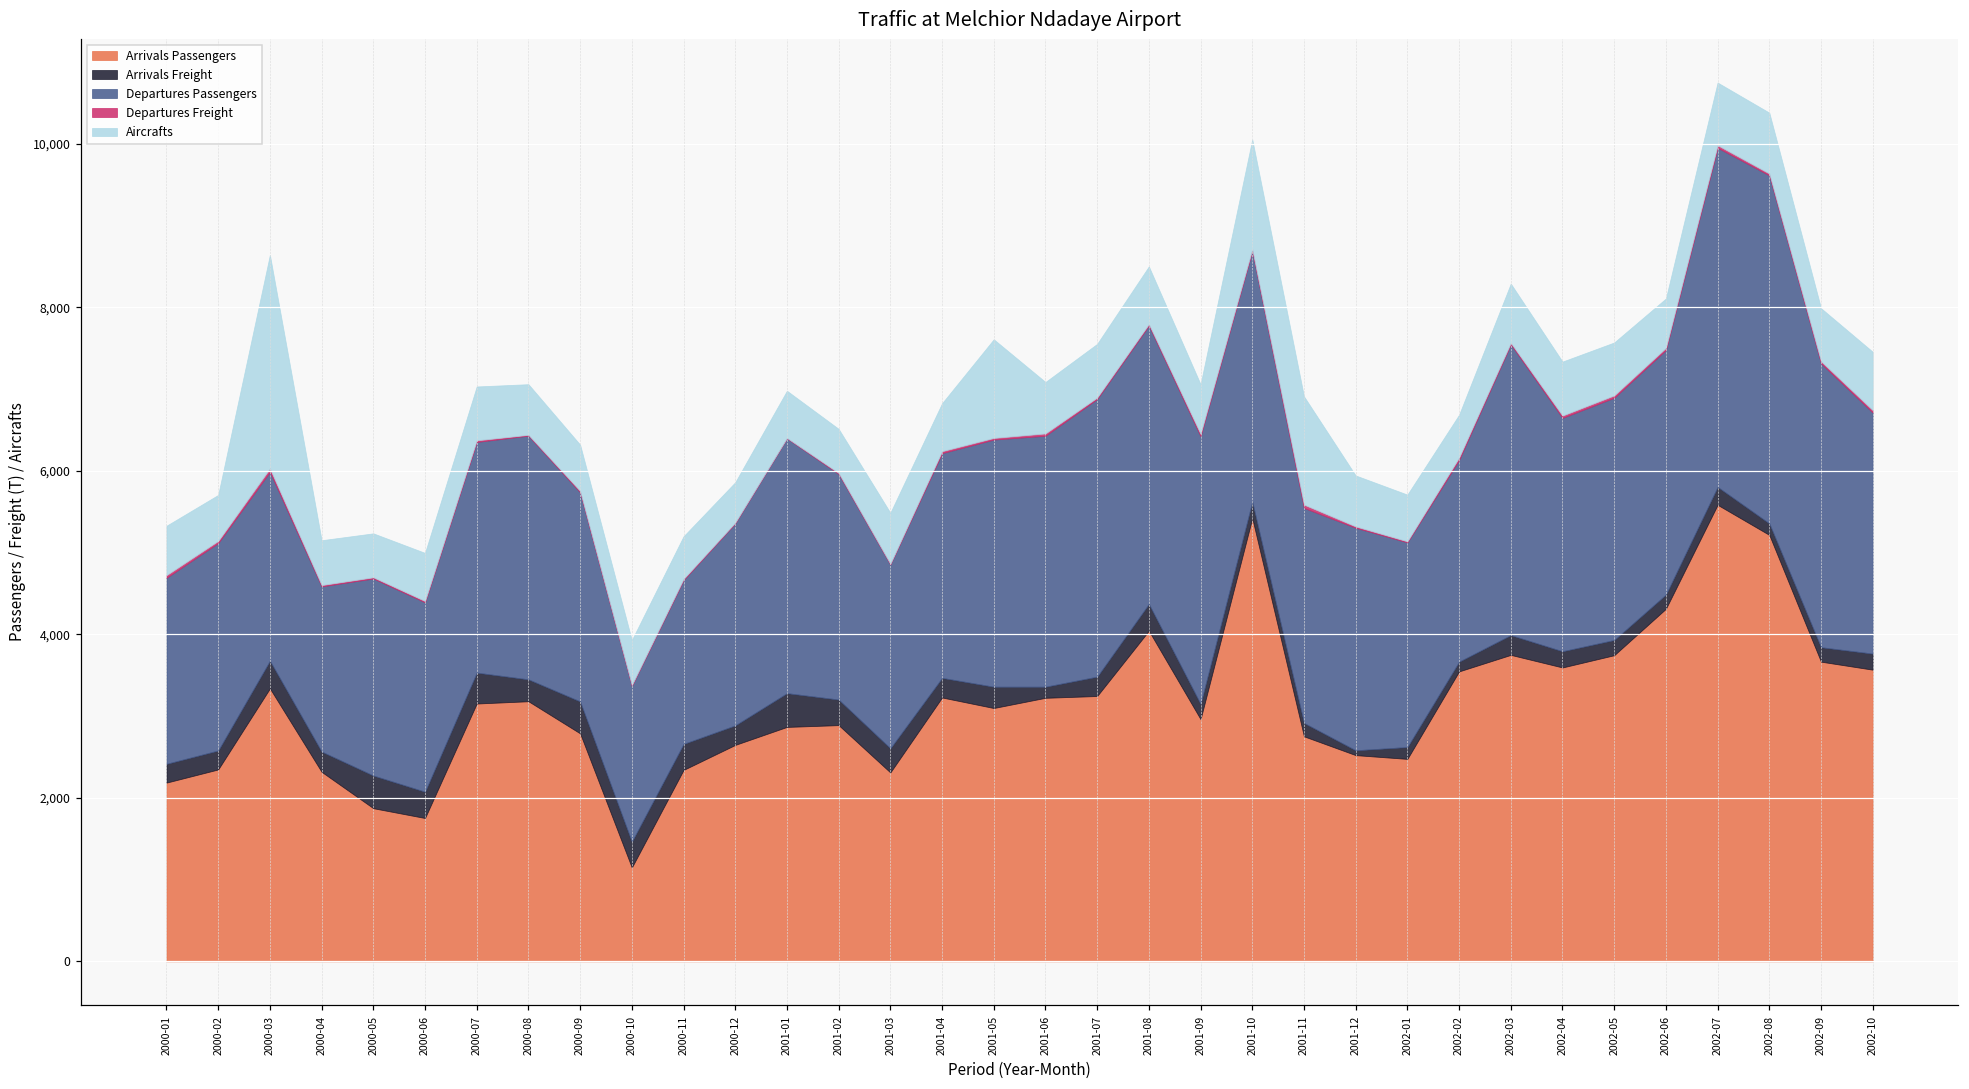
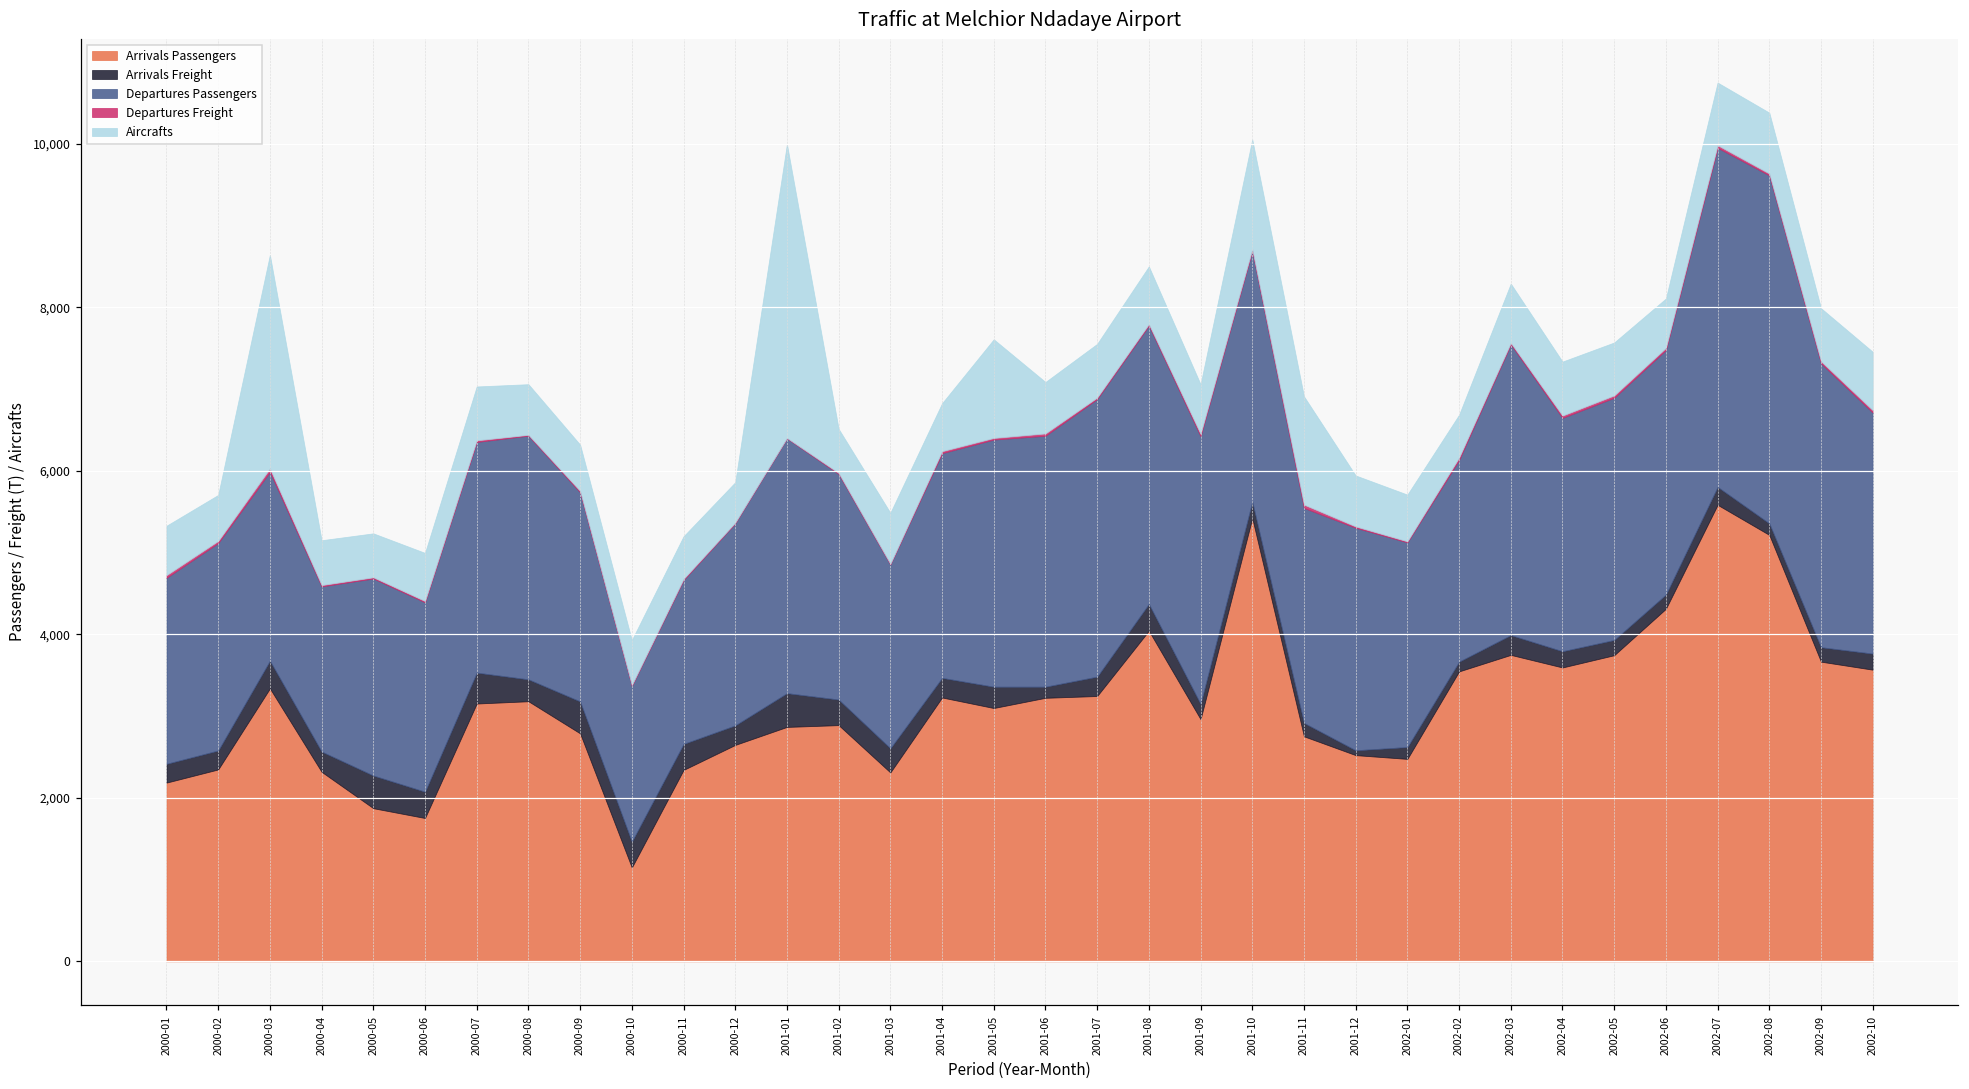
Aircrafts, 2001-01: 600 -> 3,600
